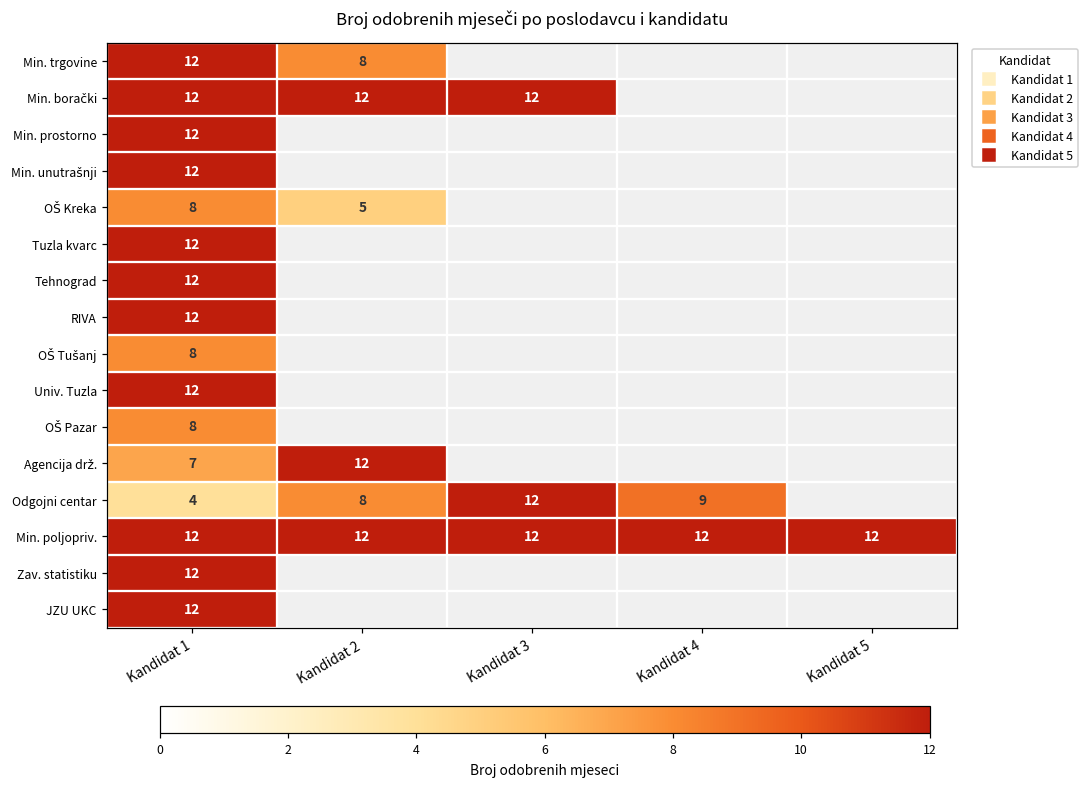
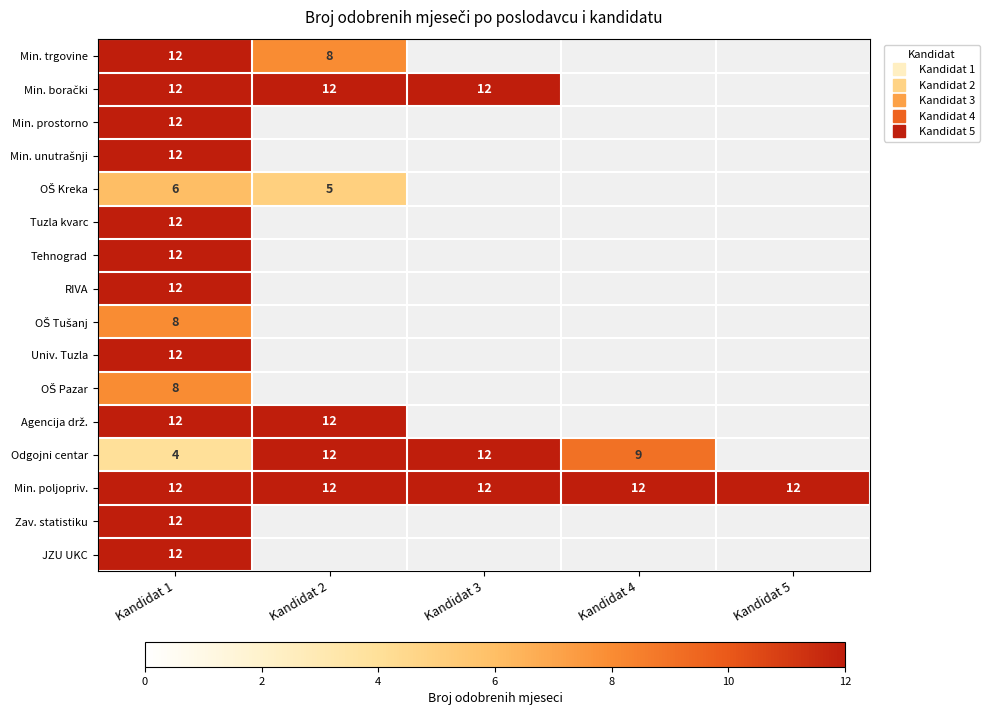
OŠ Kreka, Kandidat 1: 8 -> 6
Agencija drž., Kandidat 1: 7 -> 12
Odgojni centar, Kandidat 2: 8 -> 12
